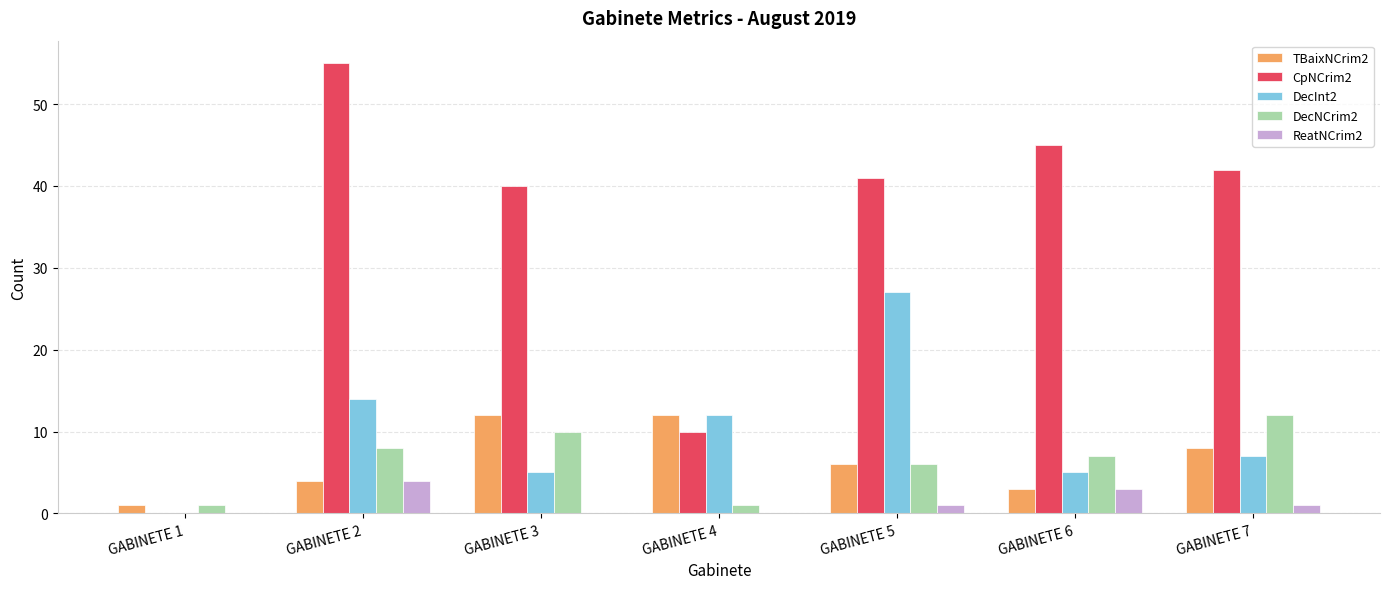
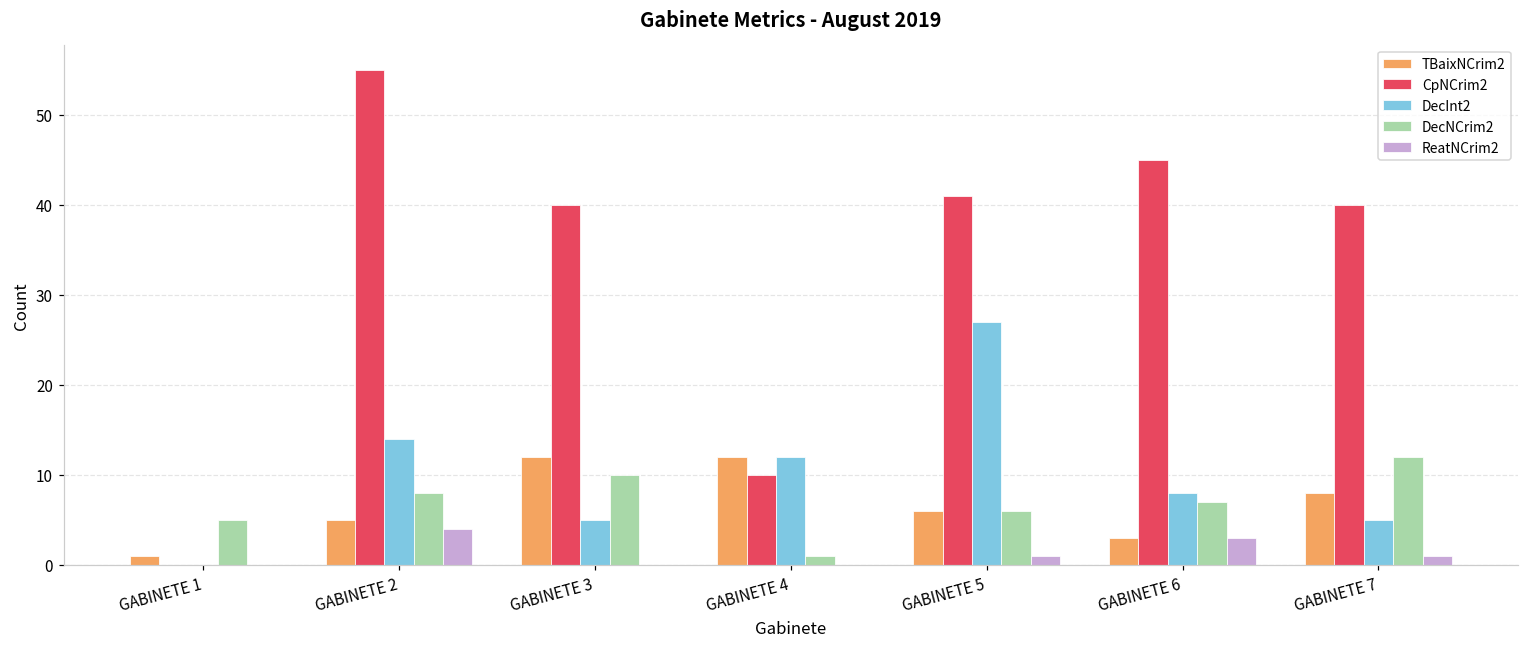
DecNCrim2, GABINETE 1: 1 -> 5
TBaixNCrim2, GABINETE 2: 4 -> 5
DecInt2, GABINETE 6: 5 -> 8
CpNCrim2, GABINETE 7: 42 -> 40
DecInt2, GABINETE 7: 7 -> 5
